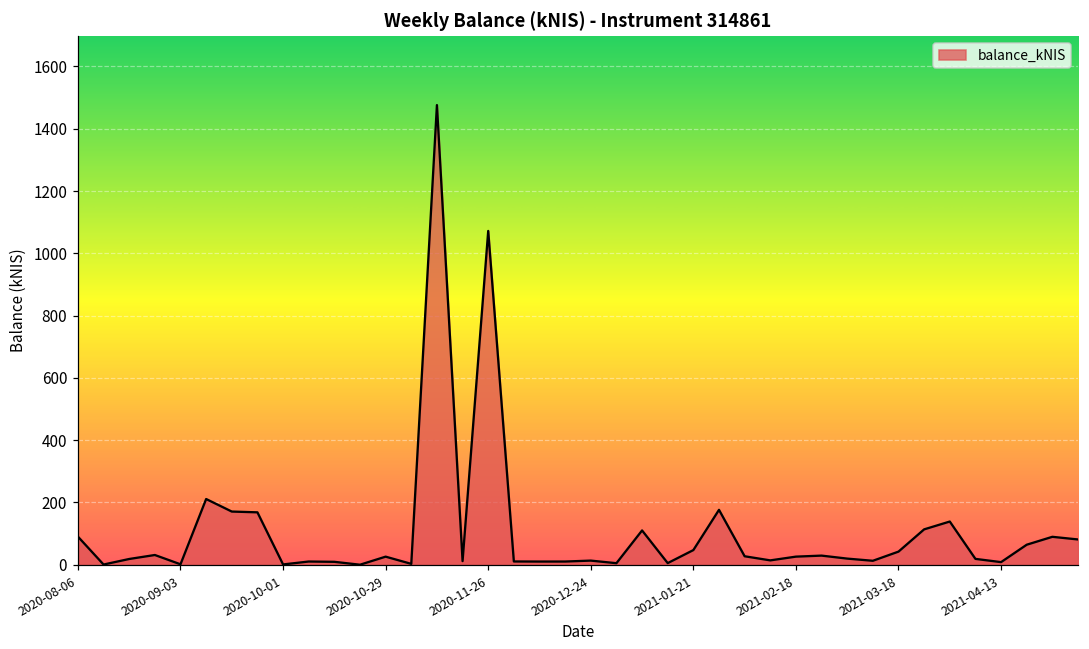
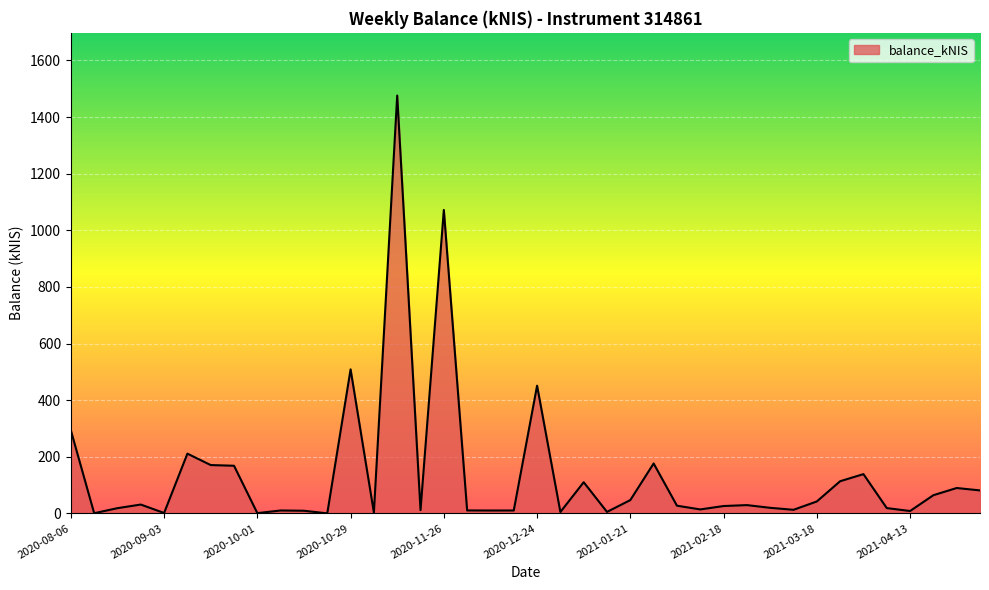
2020-08-06: 90 -> 290
2020-10-29: 30 -> 510
2020-12-24: 10 -> 450
